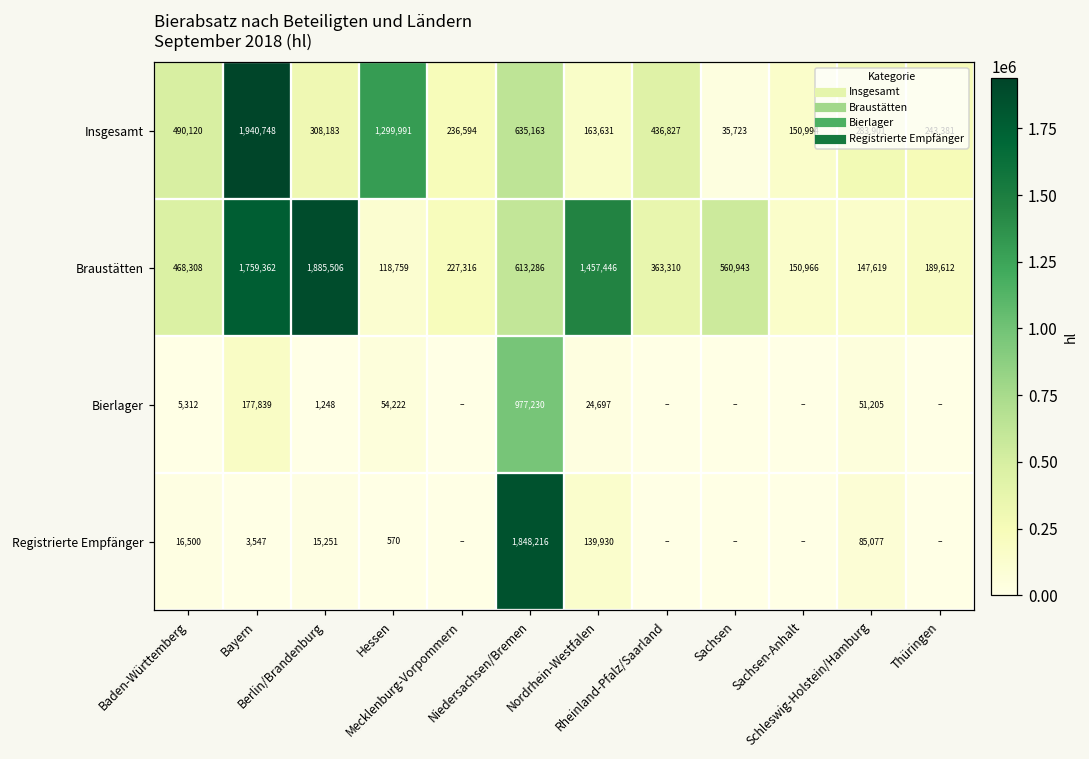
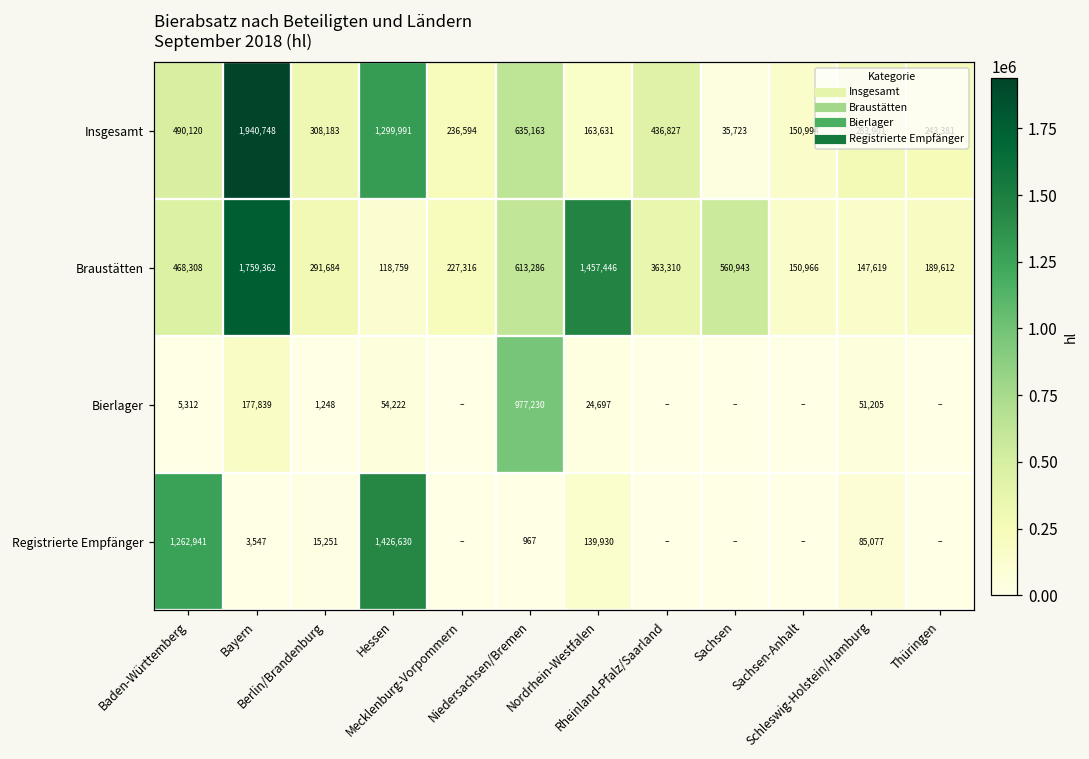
Braustätten, Berlin/Brandenburg: 1,885,506 -> 291,684
Registrierte Empfänger, Baden-Württemberg: 16,500 -> 1,262,941
Registrierte Empfänger, Hessen: 570 -> 1,426,630
Registrierte Empfänger, Niedersachsen/Bremen: 1,848,216 -> 967
